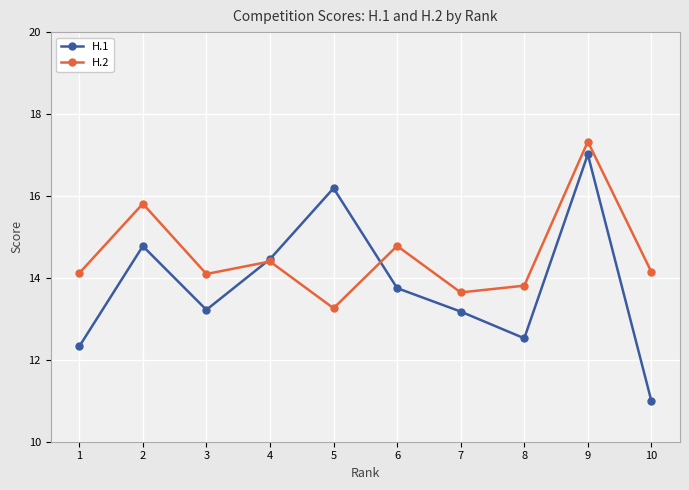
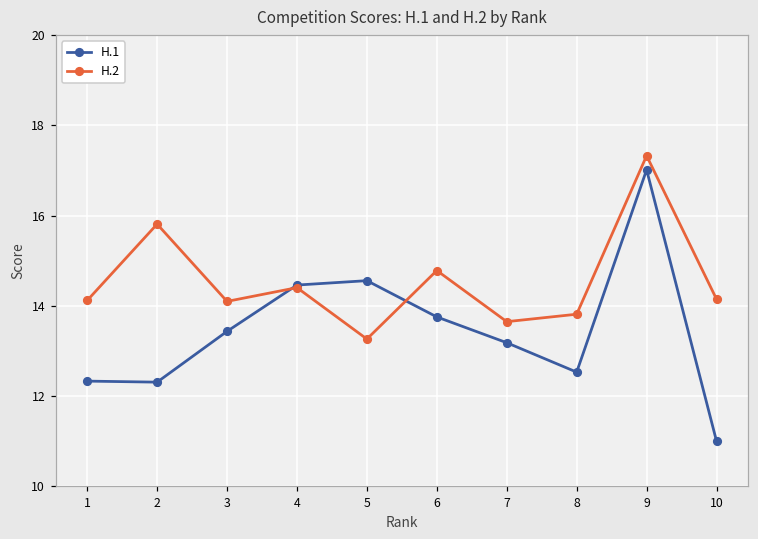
H.1, 2: 14.8 -> 12.3
H.1, 3: 13.2 -> 13.4
H.1, 5: 16.2 -> 14.6
